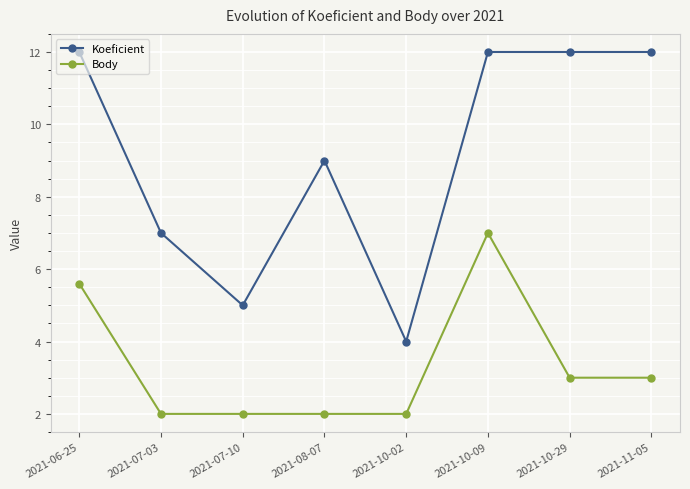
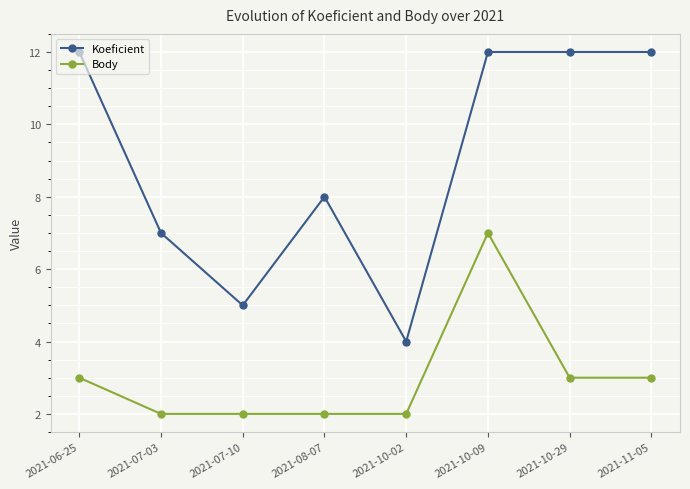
Body, 2021-06-25: 5.6 -> 3.0
Koeficient, 2021-08-07: 9 -> 8
